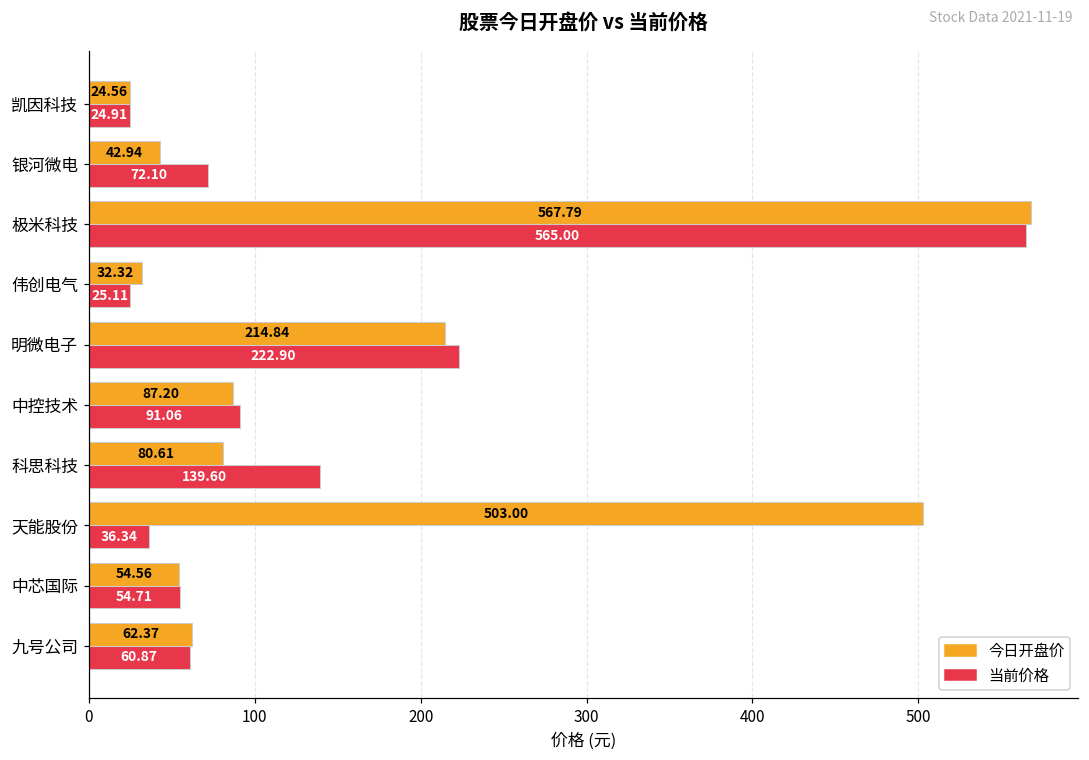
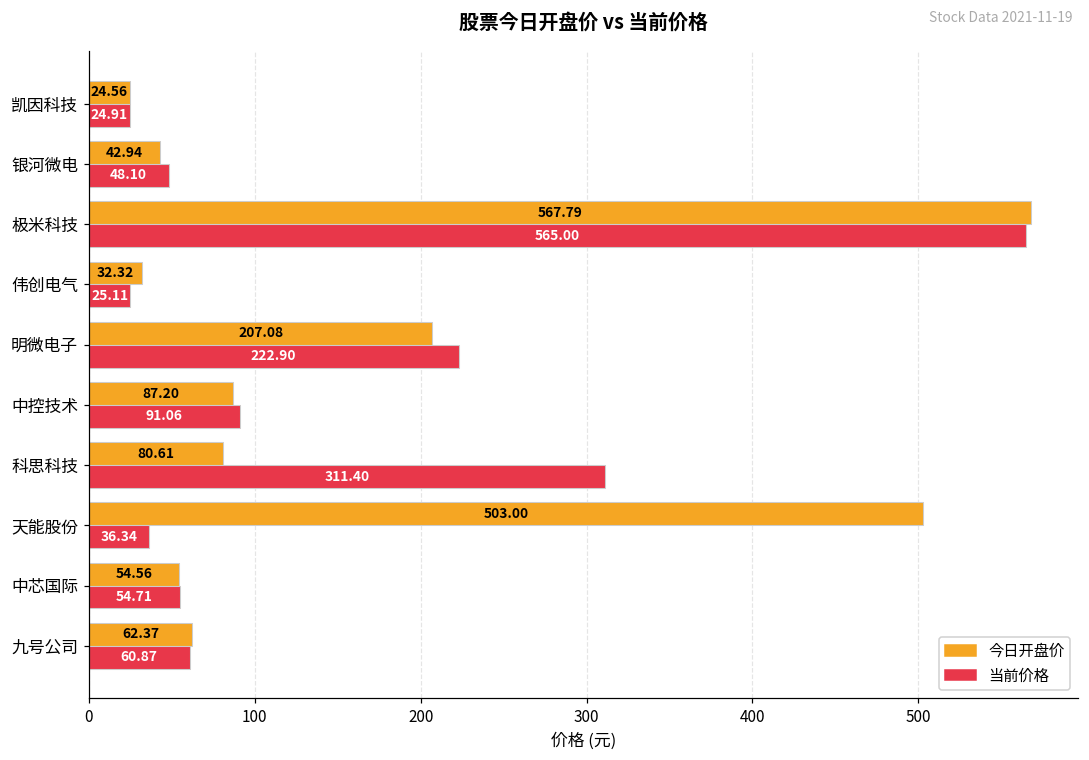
当前价格, 银河微电: 72.10 -> 48.10
今日开盘价, 明微电子: 214.84 -> 207.08
当前价格, 科思科技: 139.60 -> 311.40
